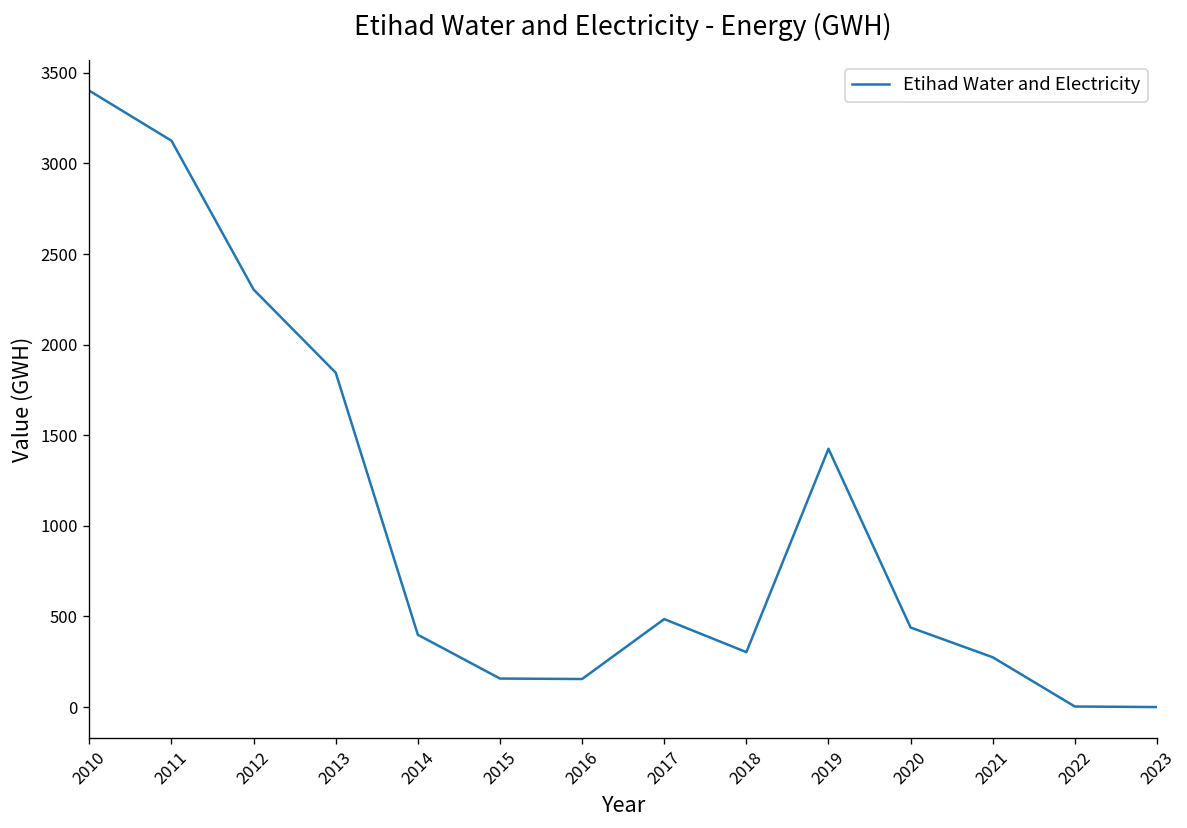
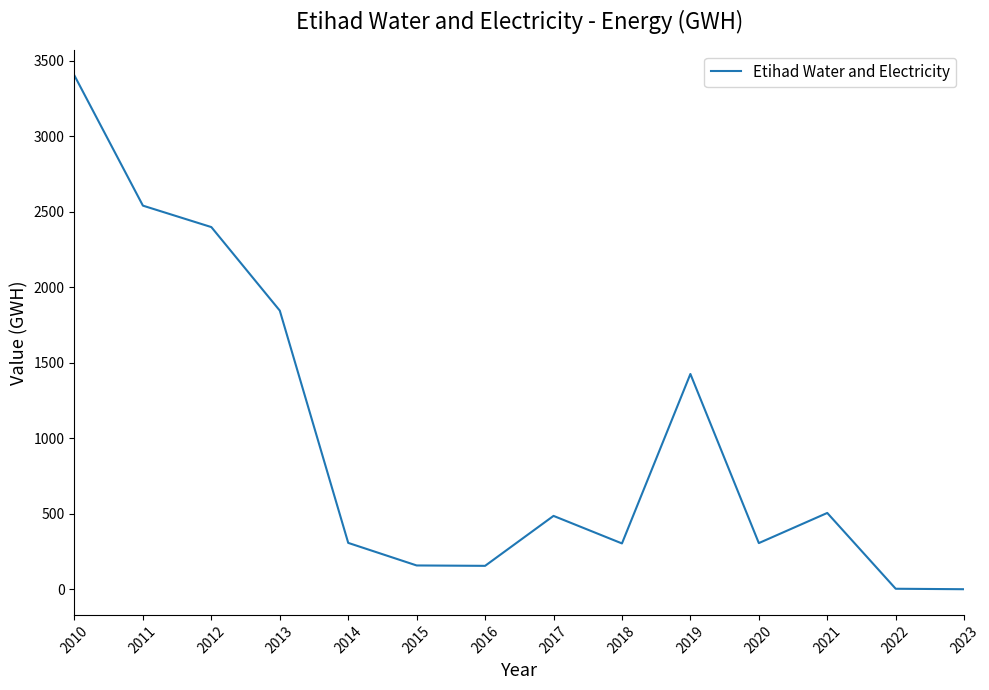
2011: 3130 -> 2540
2012: 2300 -> 2400
2014: 400 -> 310
2020: 440 -> 310
2021: 280 -> 510
